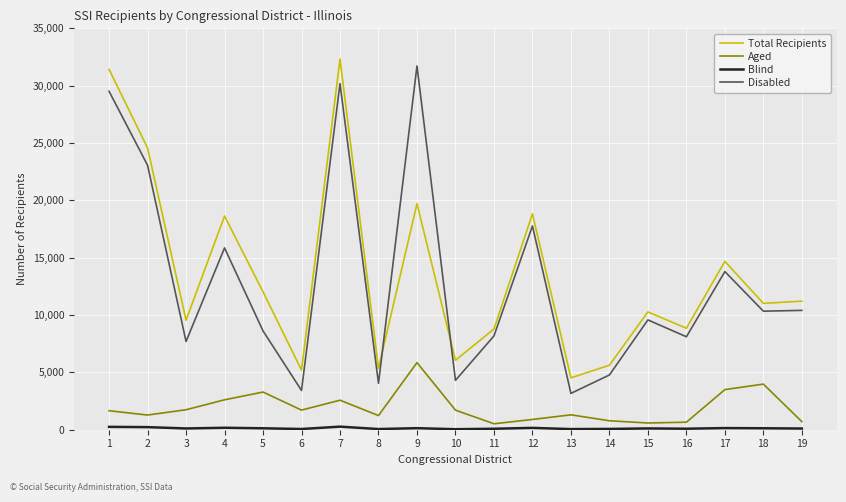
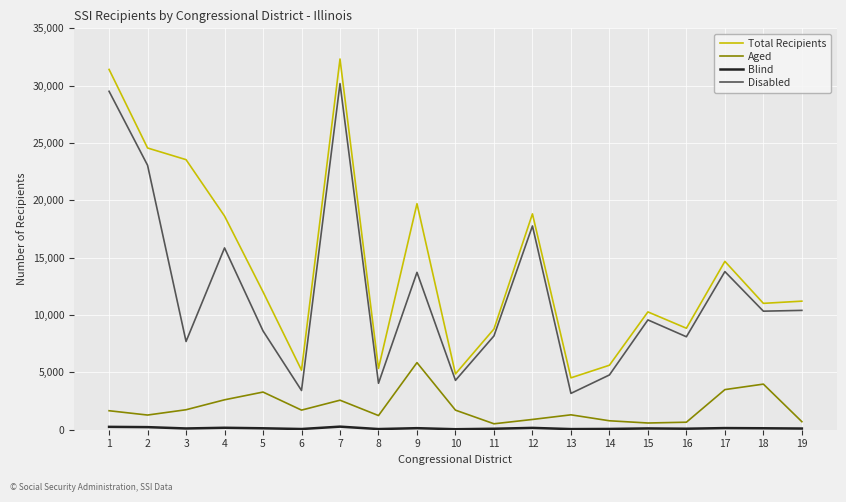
Total Recipients, 3: 9,500 -> 23,500
Disabled, 9: 31,700 -> 13,700
Total Recipients, 10: 6,100 -> 4,900
